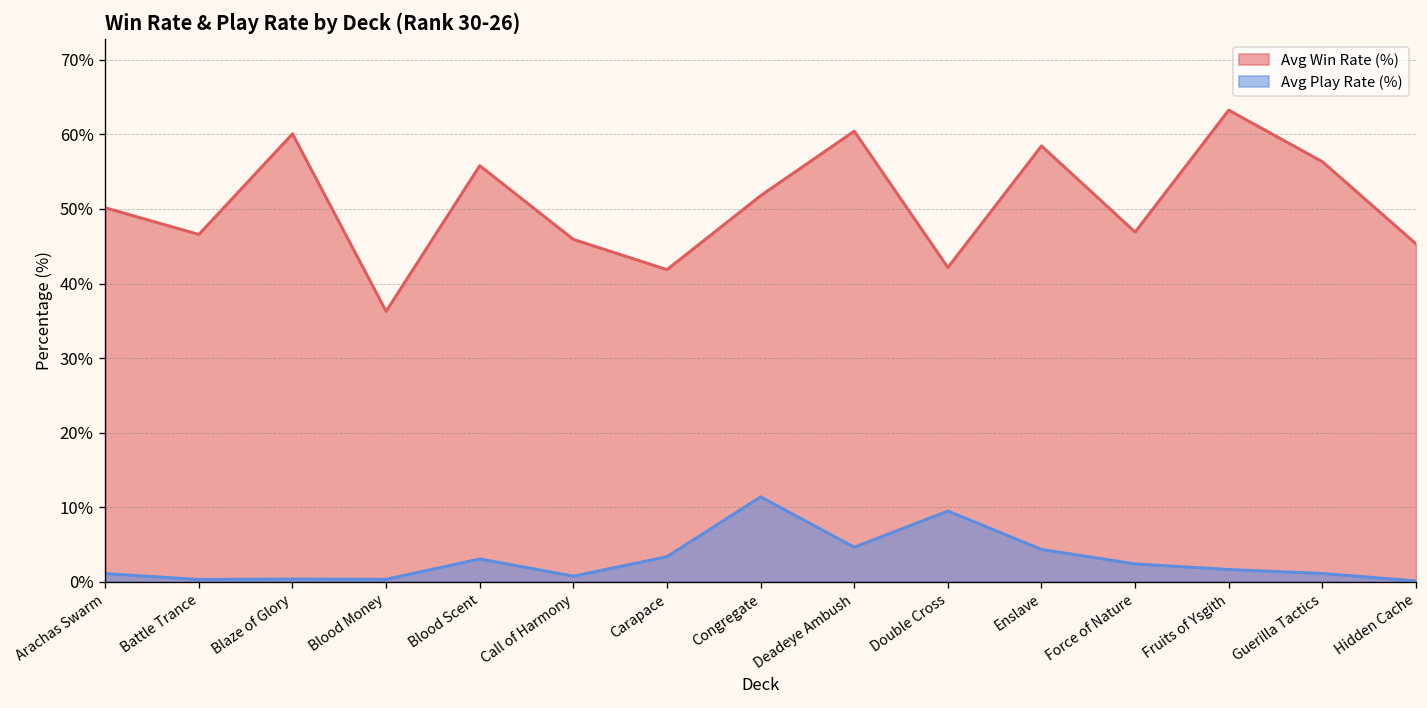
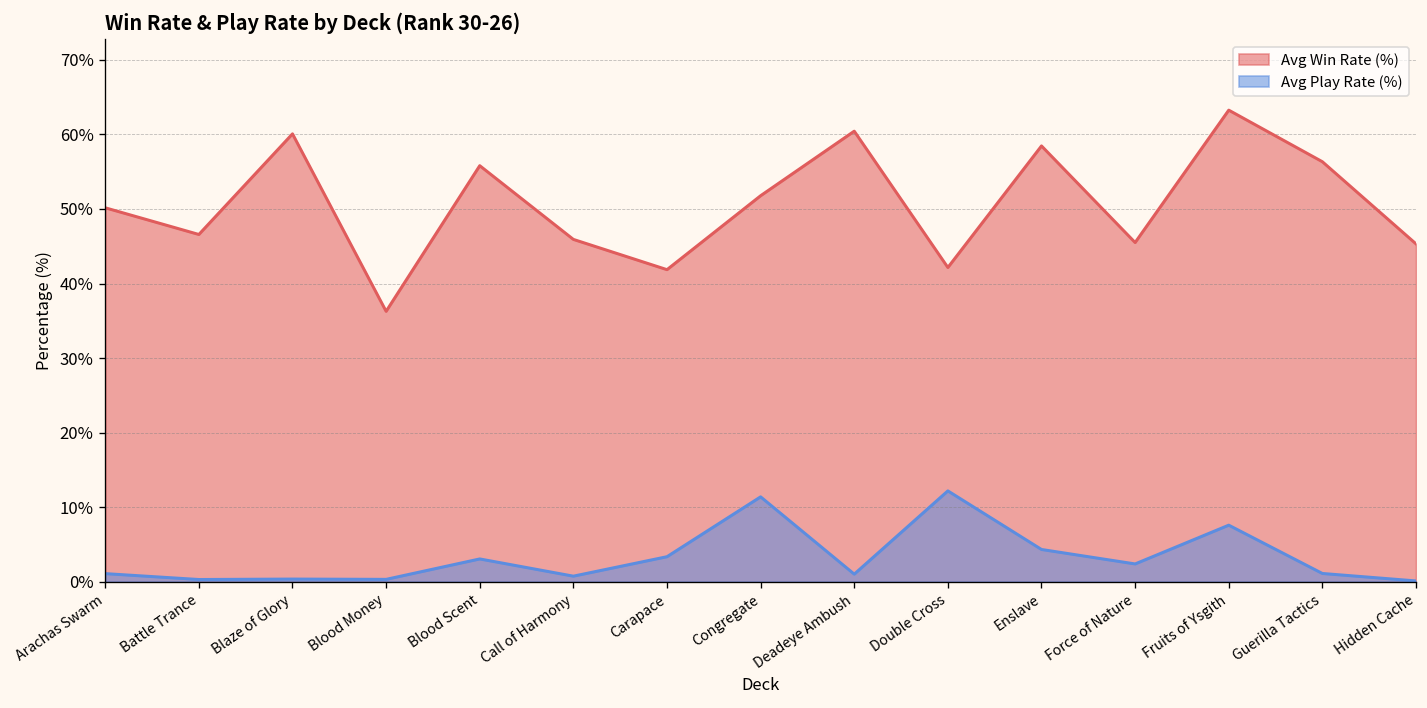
Avg Play Rate (%), Deadeye Ambush: 5% -> 1%
Avg Play Rate (%), Double Cross: 9% -> 12%
Avg Win Rate (%), Force of Nature: 47% -> 46%
Avg Play Rate (%), Fruits of Ysgith: 2% -> 8%
